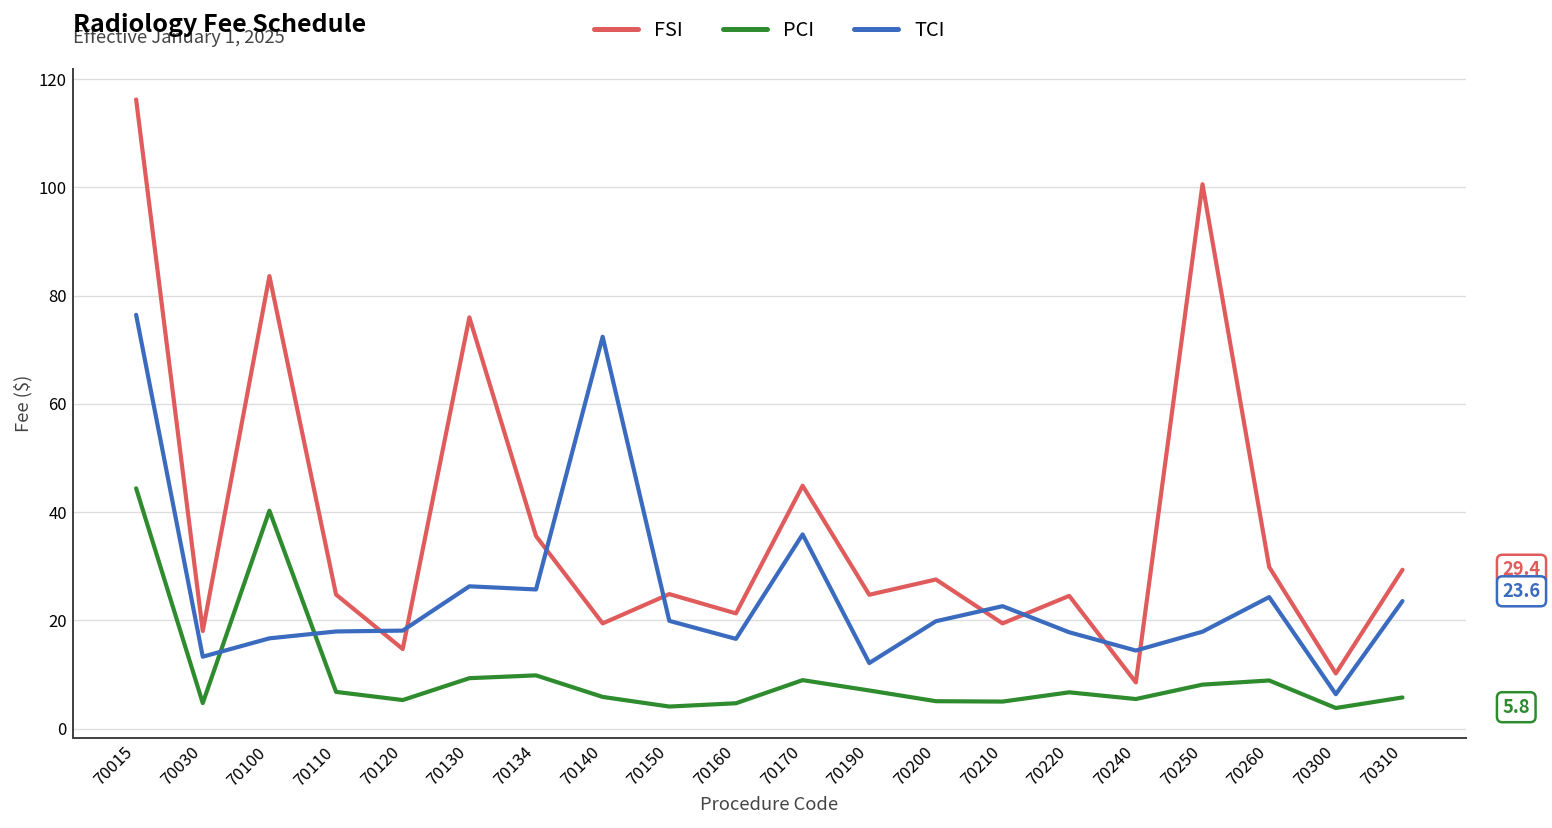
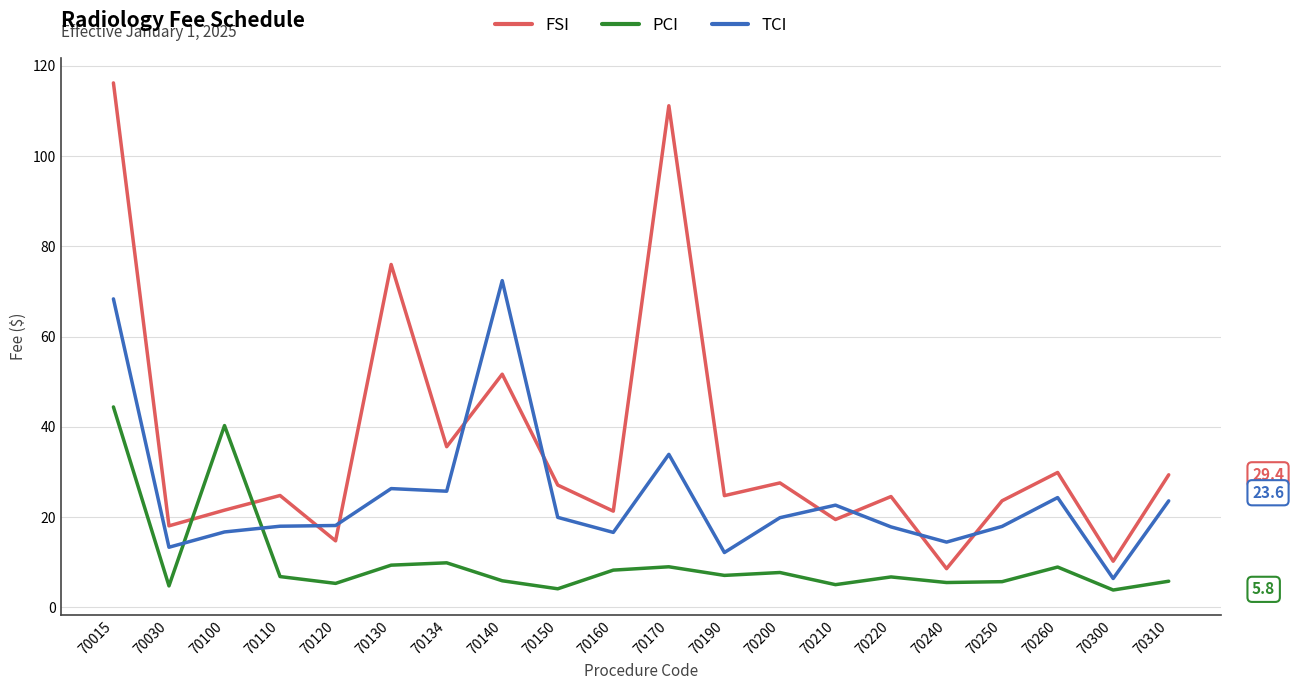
TCI, 70015: 76 -> 68
FSI, 70100: 84 -> 22
FSI, 70140: 19 -> 52
FSI, 70150: 25 -> 27
PCI, 70160: 5 -> 8
FSI, 70170: 45 -> 111
TCI, 70170: 36 -> 34
PCI, 70200: 5 -> 8
FSI, 70250: 101 -> 24
PCI, 70250: 8 -> 6
